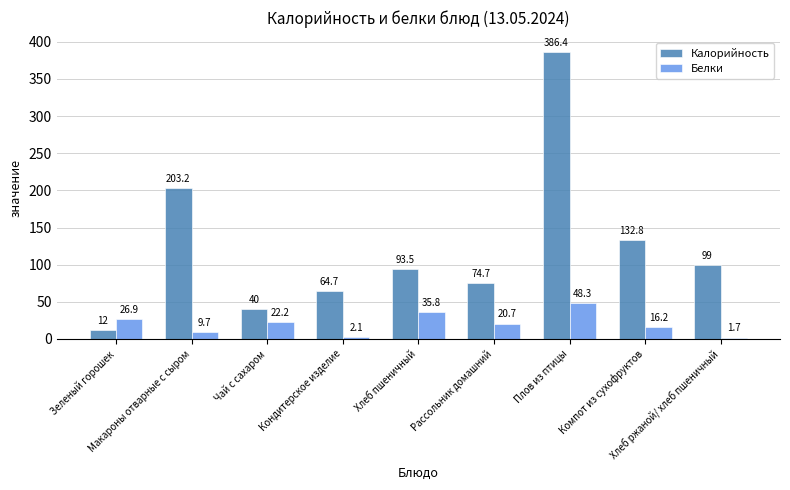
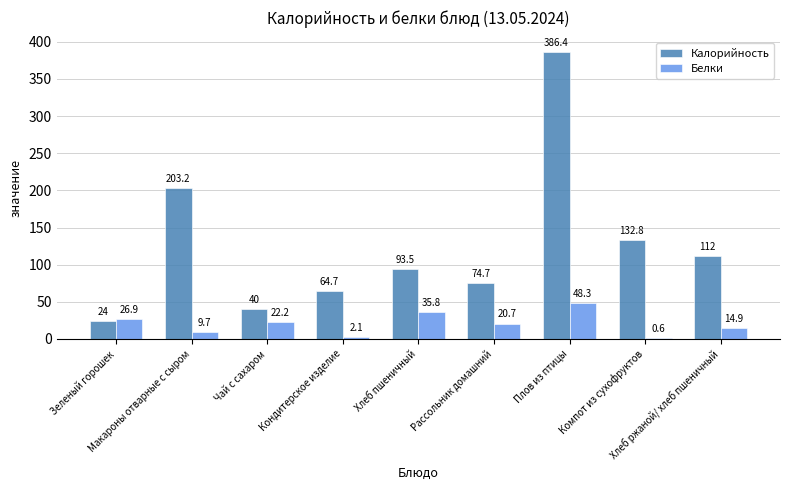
Калорийность, Зеленый горошек: 12 -> 24
Белки, Компот из сухофруктов: 16.2 -> 0.6
Калорийность, Хлеб ржаной/ хлеб пшеничный: 99 -> 112
Белки, Хлеб ржаной/ хлеб пшеничный: 1.7 -> 14.9
